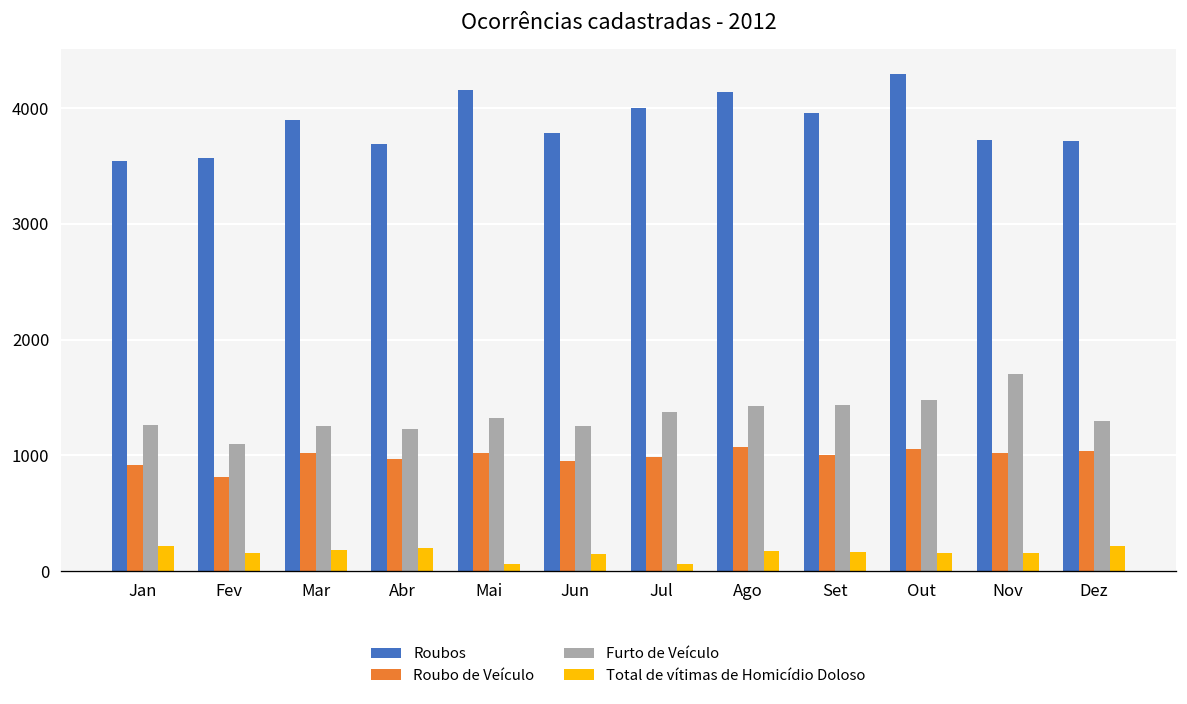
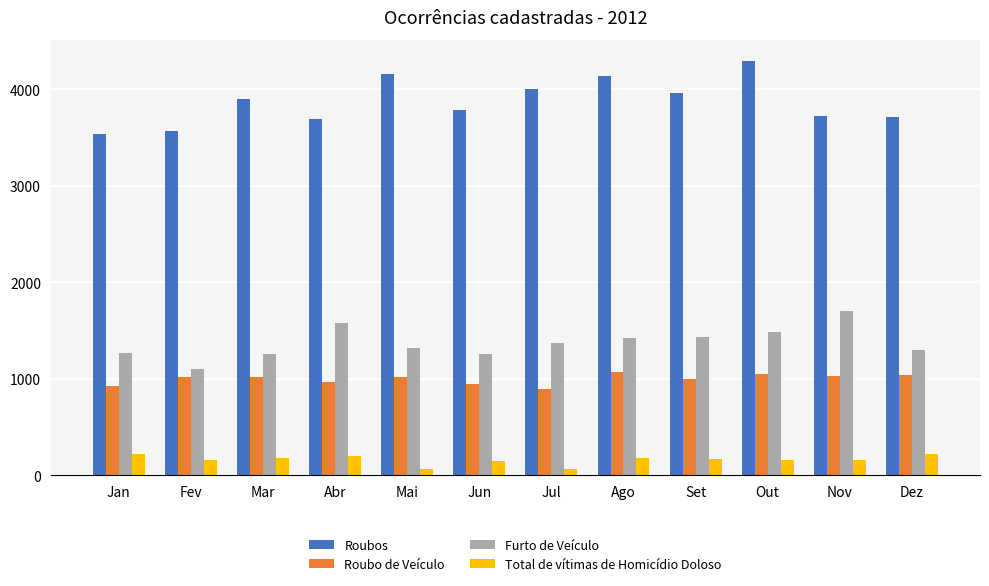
Roubo de Veículo, Fev: 800 -> 1000
Furto de Veículo, Abr: 1200 -> 1600
Roubo de Veículo, Jul: 1000 -> 900
